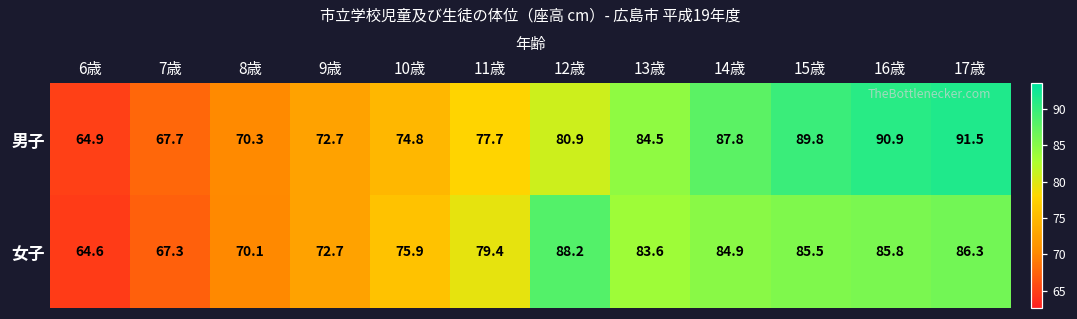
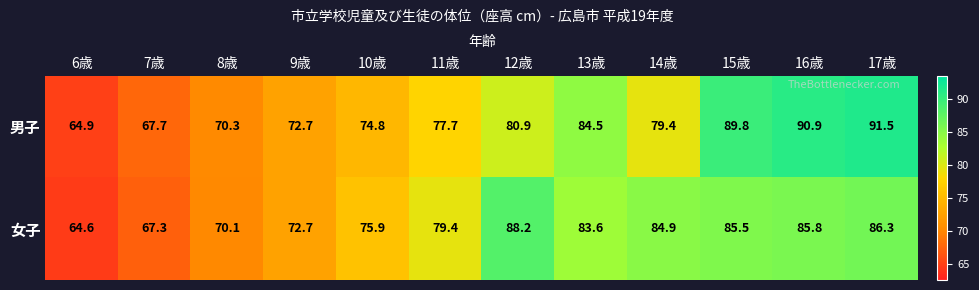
男子, 14歳: 87.8 -> 79.4
